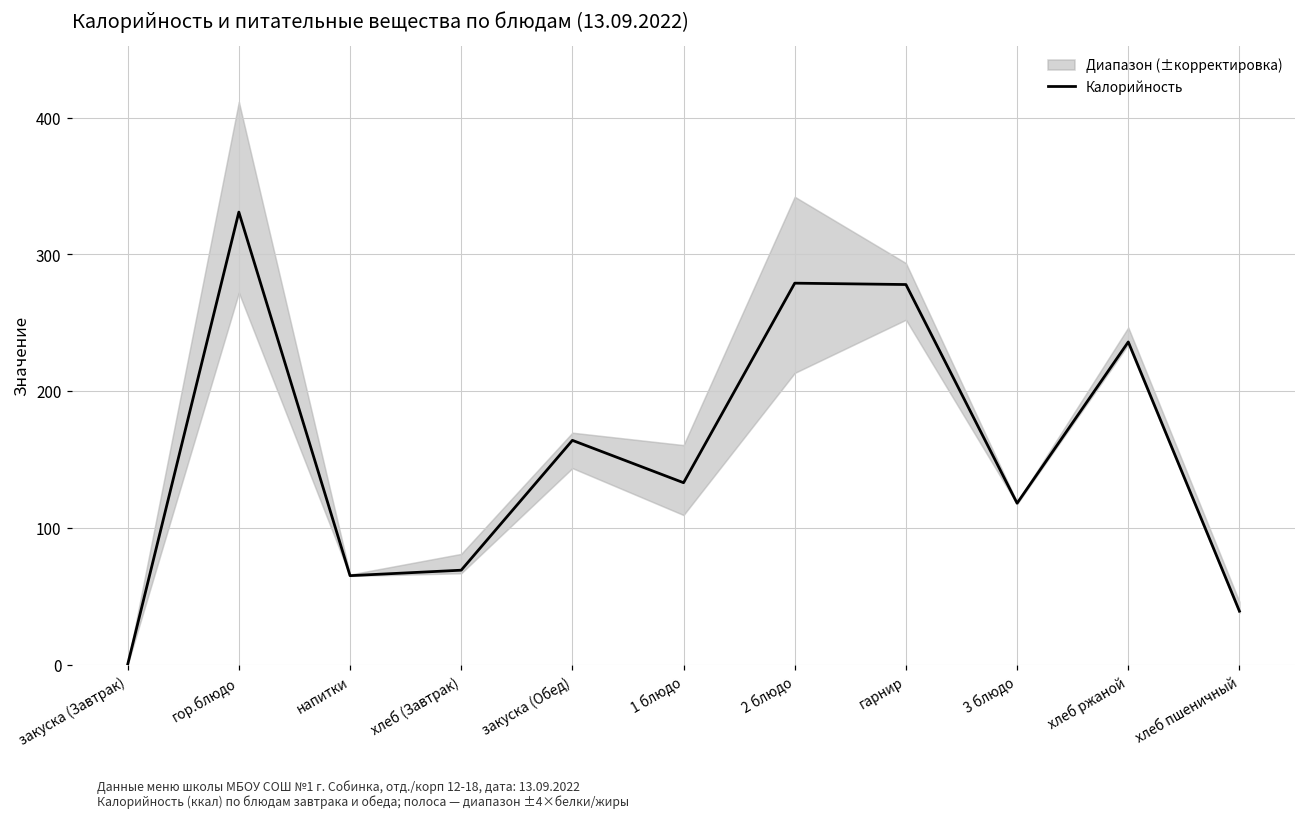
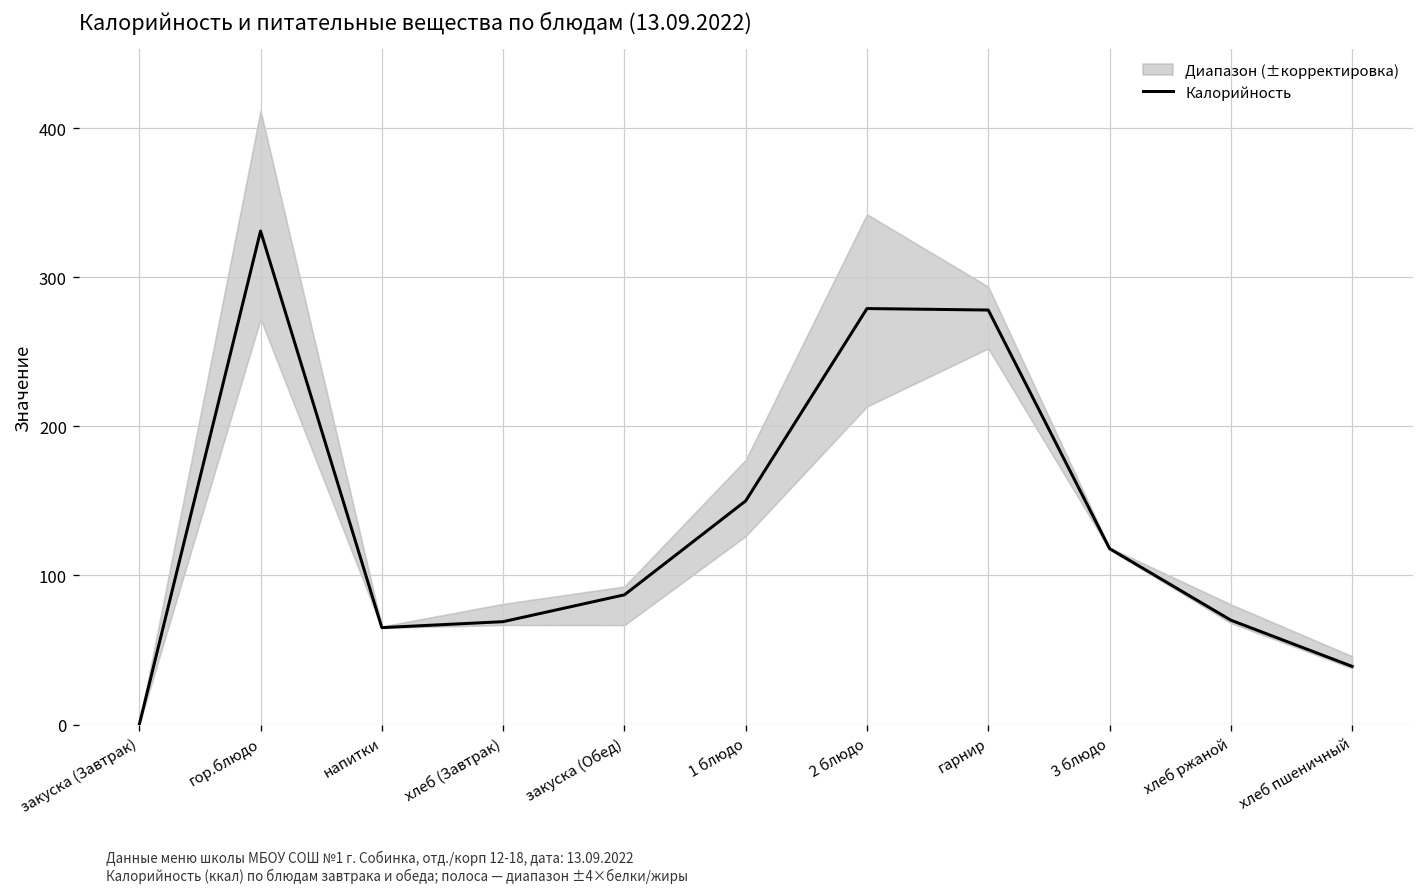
Калорийность, закуска (Обед): 164 -> 87
Калорийность, 1 блюдо: 133 -> 150
Калорийность, хлеб ржаной: 236 -> 70
